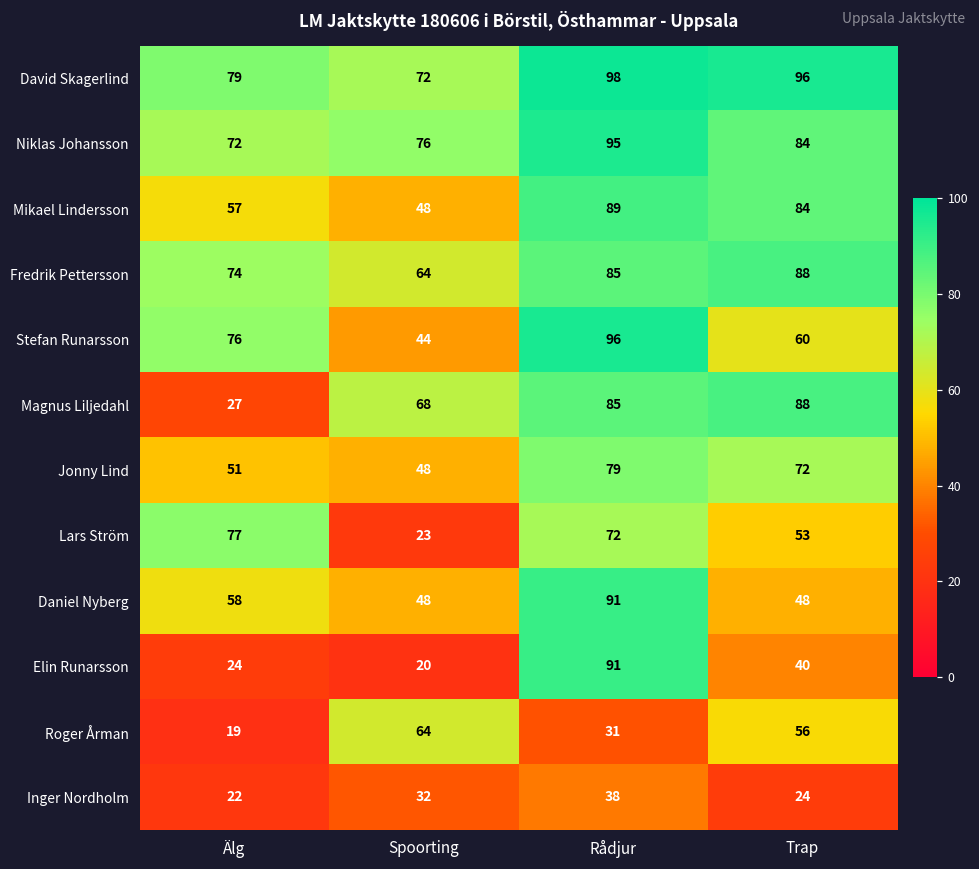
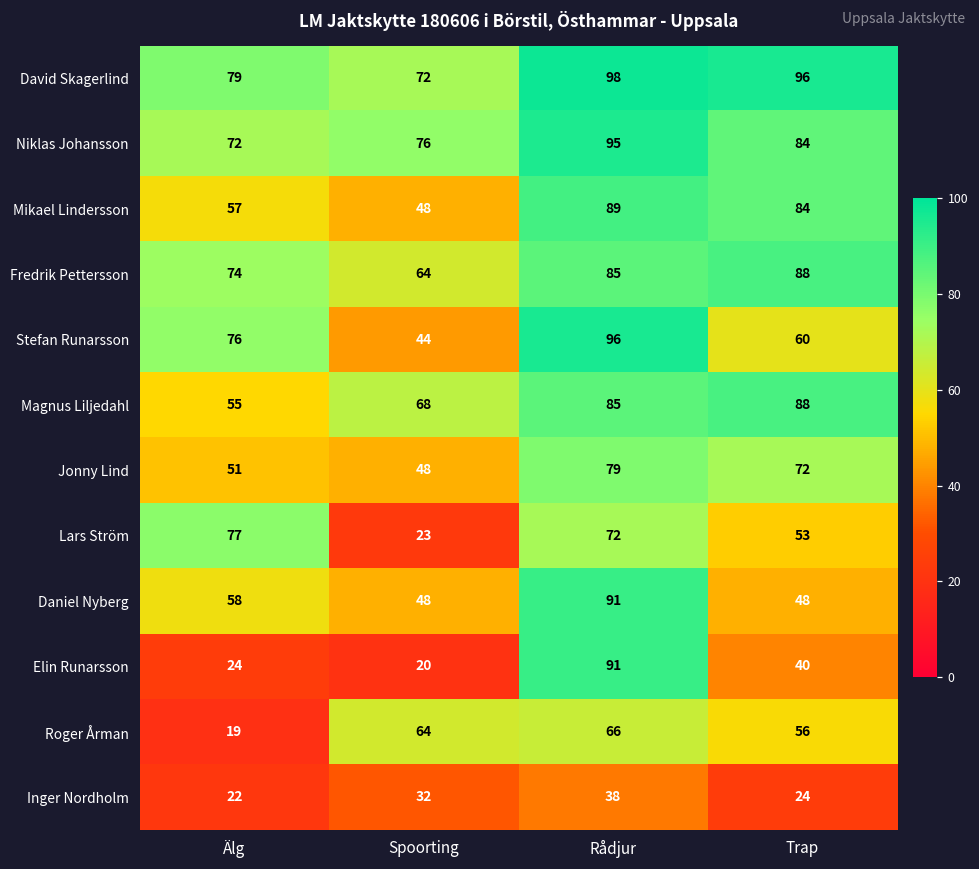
Magnus Liljedahl, Älg: 27 -> 55
Roger Årman, Rådjur: 31 -> 66
